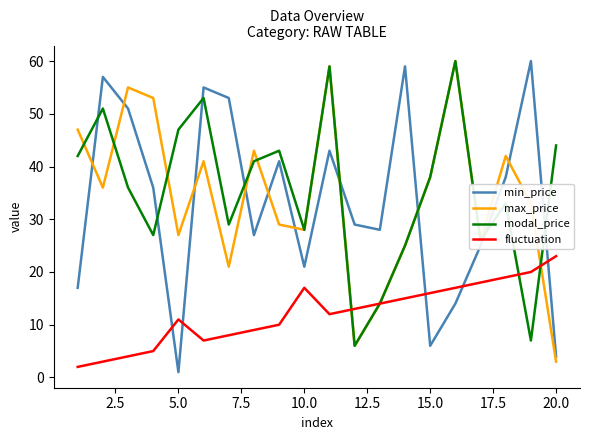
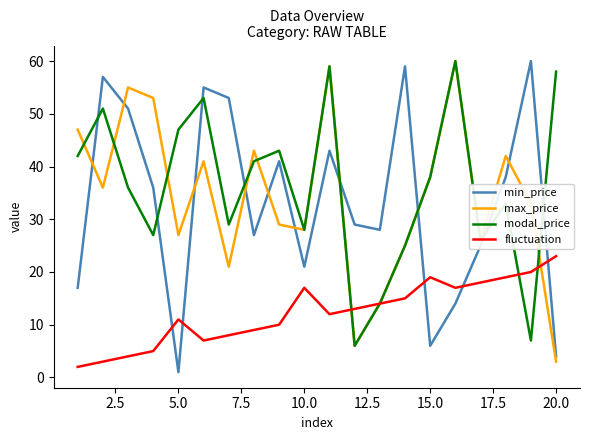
fluctuation, 15.0: 16 -> 19
modal_price, 20.0: 44 -> 58
